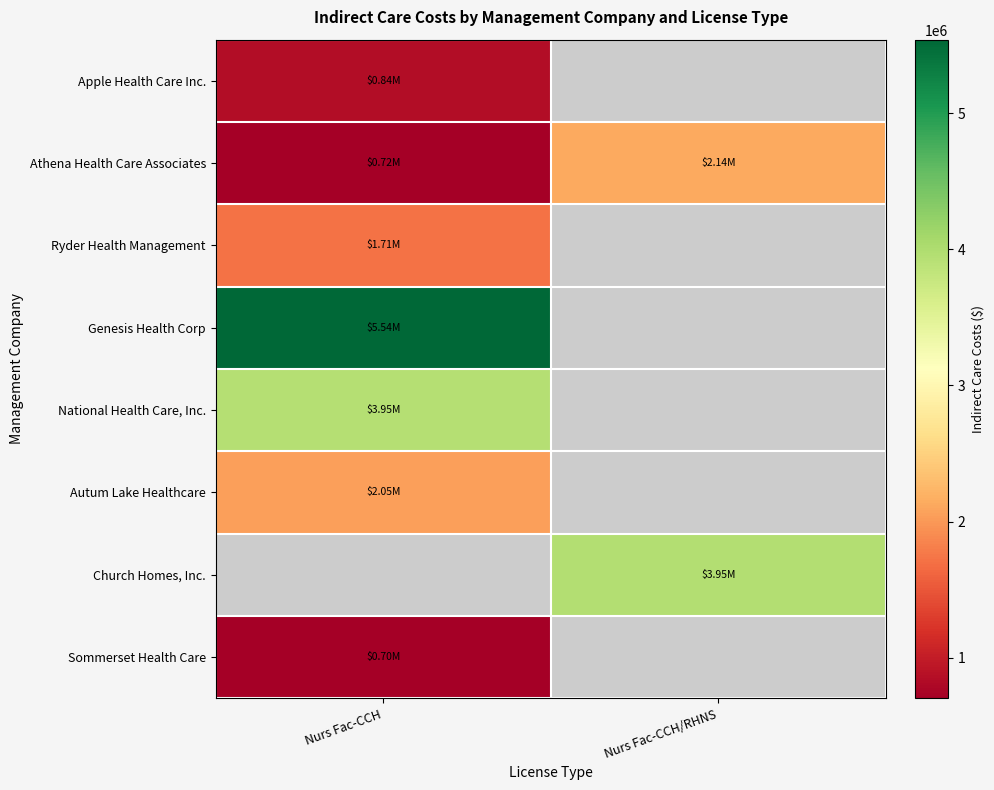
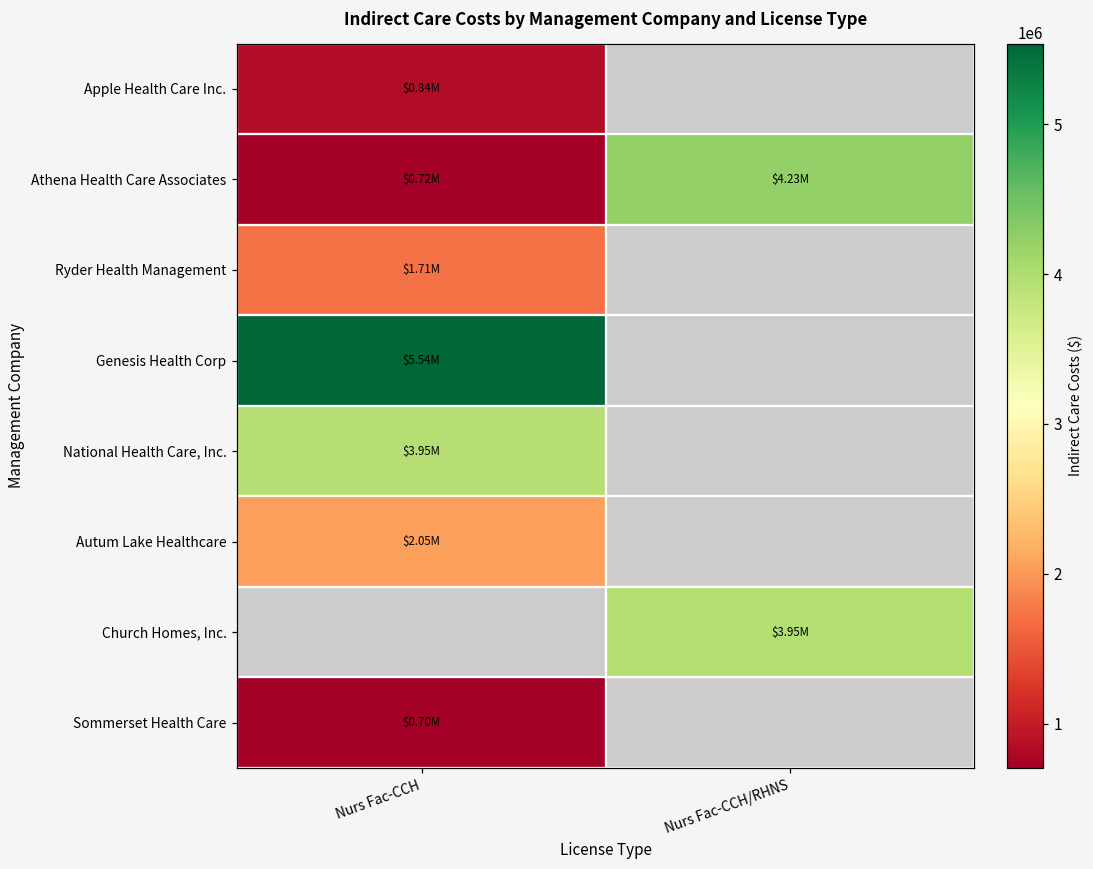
Athena Health Care Associates, Nurs Fac-CCH/RHNS: $2.14M -> $4.23M
